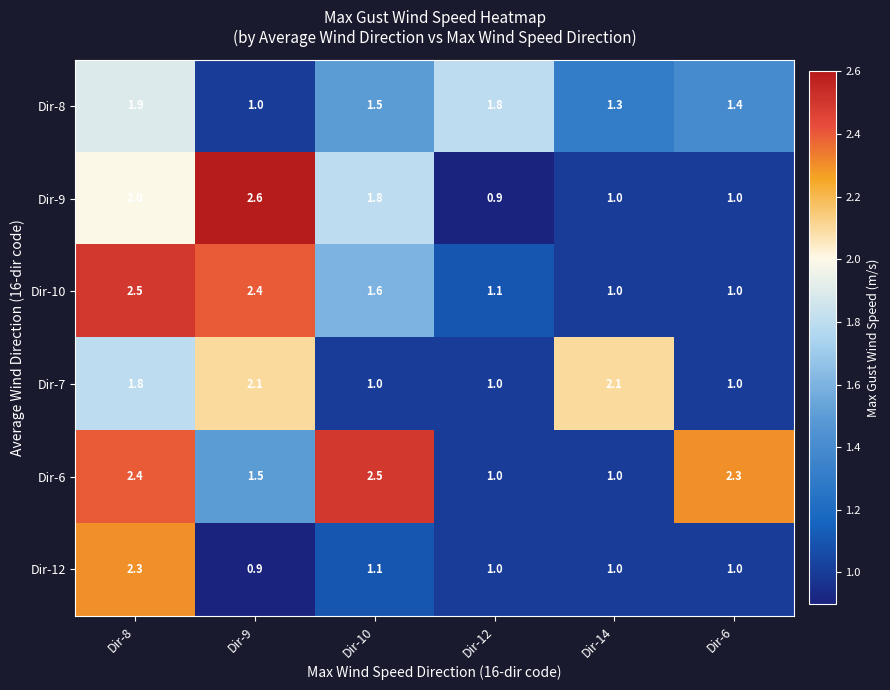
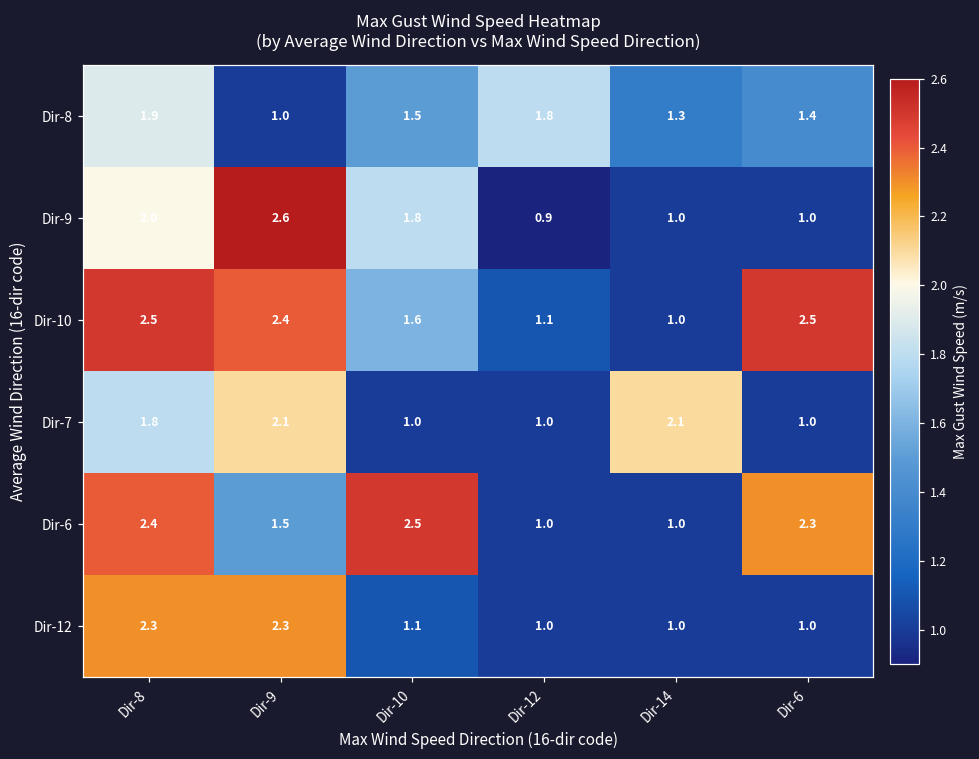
Dir-10, Dir-6: 1.0 -> 2.5
Dir-12, Dir-9: 0.9 -> 2.3
